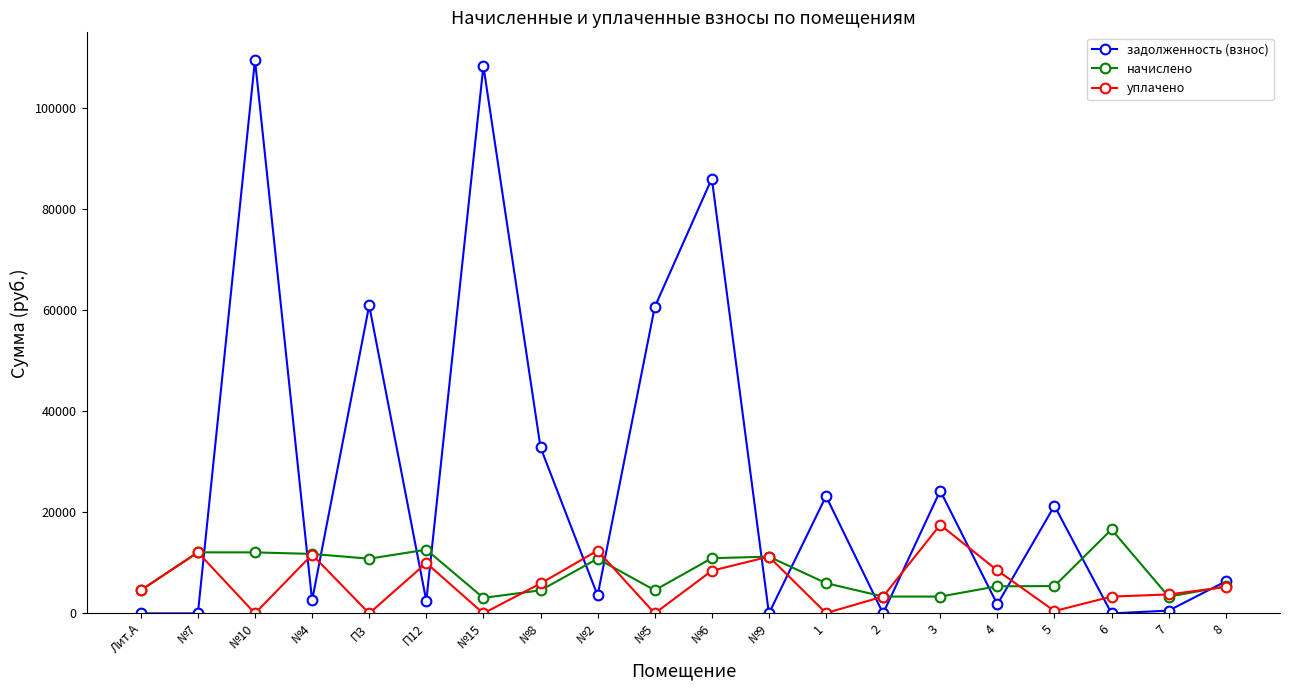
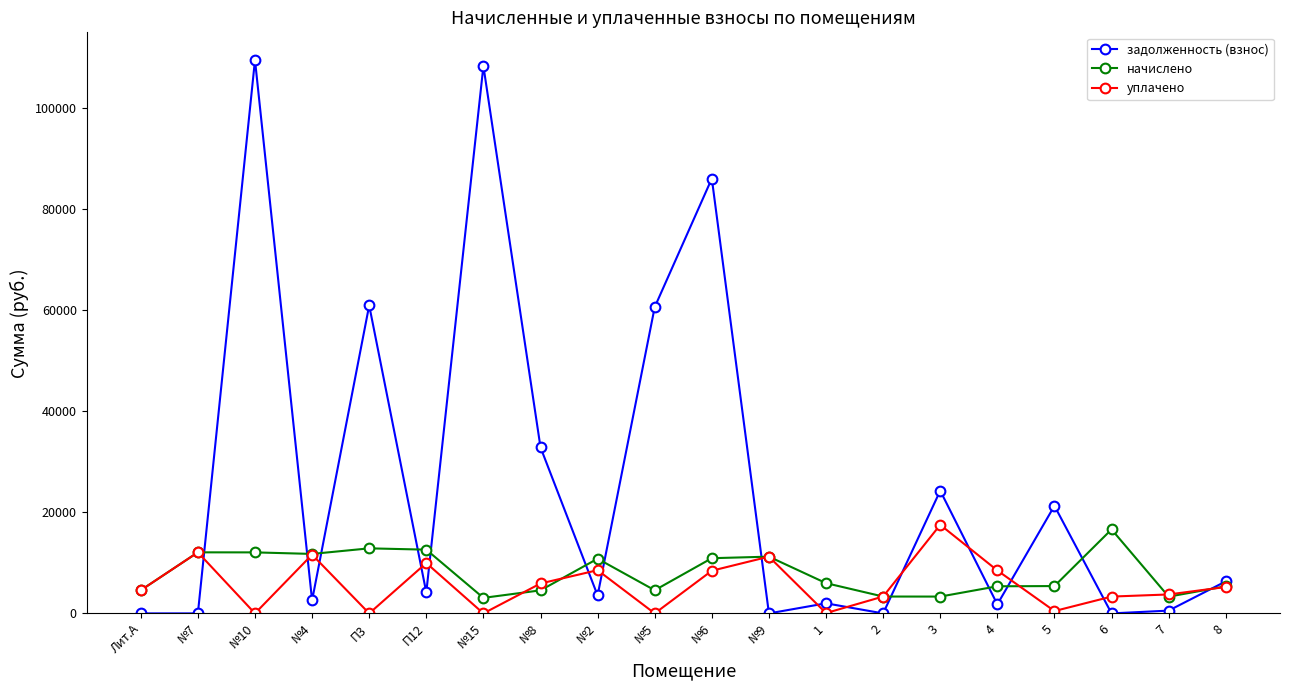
начислено, П3: 11000 -> 13000
задолженность (взнос), П12: 2000 -> 4000
уплачено, №2: 12000 -> 9000
задолженность (взнос), 1: 23000 -> 2000
